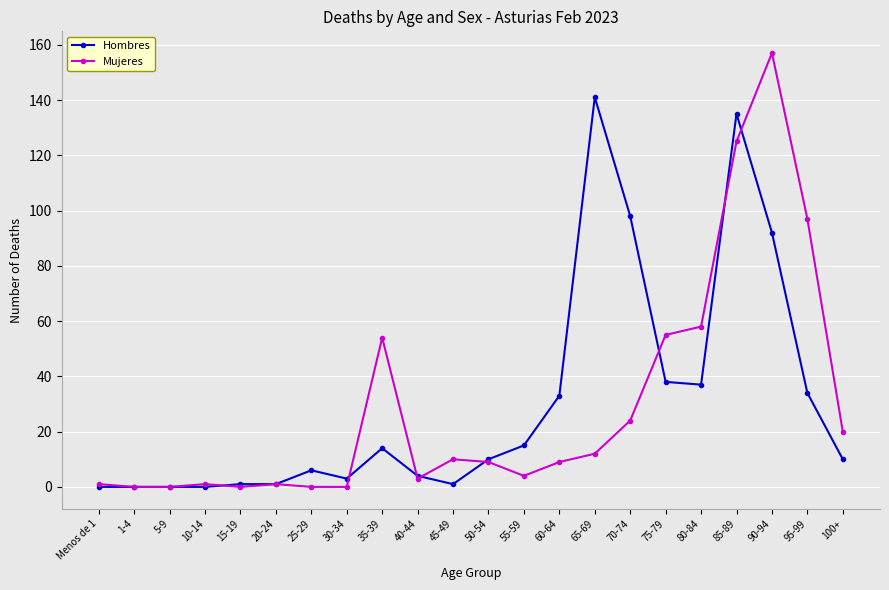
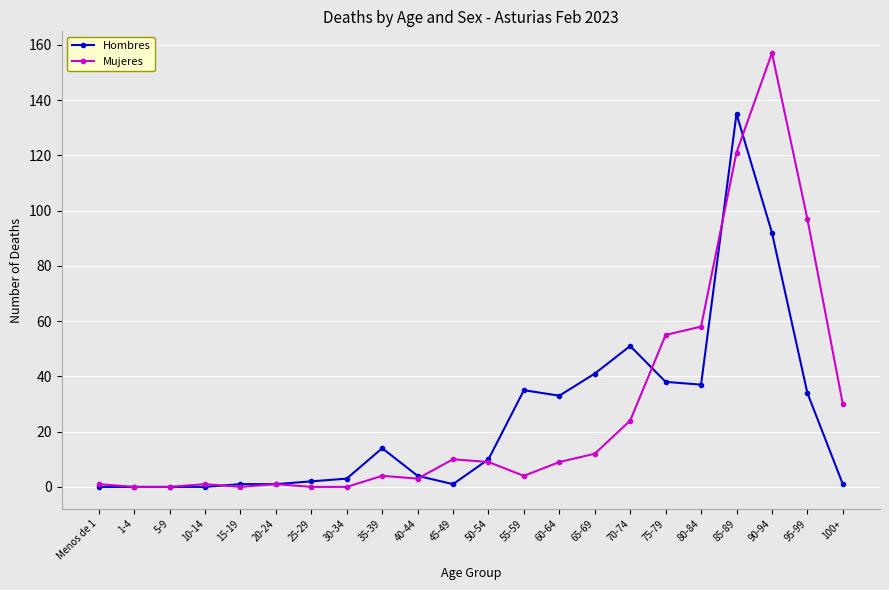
Hombres, 25-29: 6 -> 2
Mujeres, 35-39: 54 -> 4
Hombres, 55-59: 15 -> 35
Hombres, 65-69: 141 -> 41
Hombres, 70-74: 98 -> 51
Mujeres, 85-89: 125 -> 121
Hombres, 100+: 10 -> 1
Mujeres, 100+: 20 -> 30
